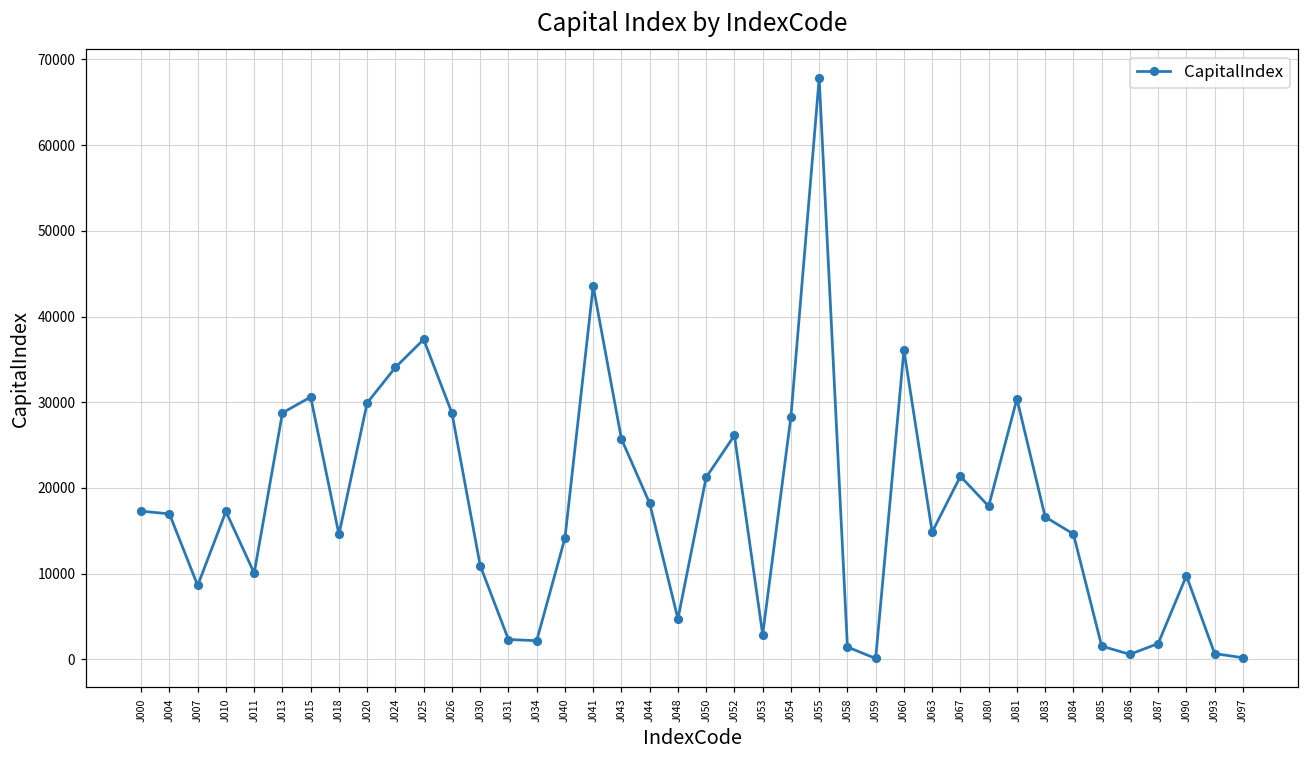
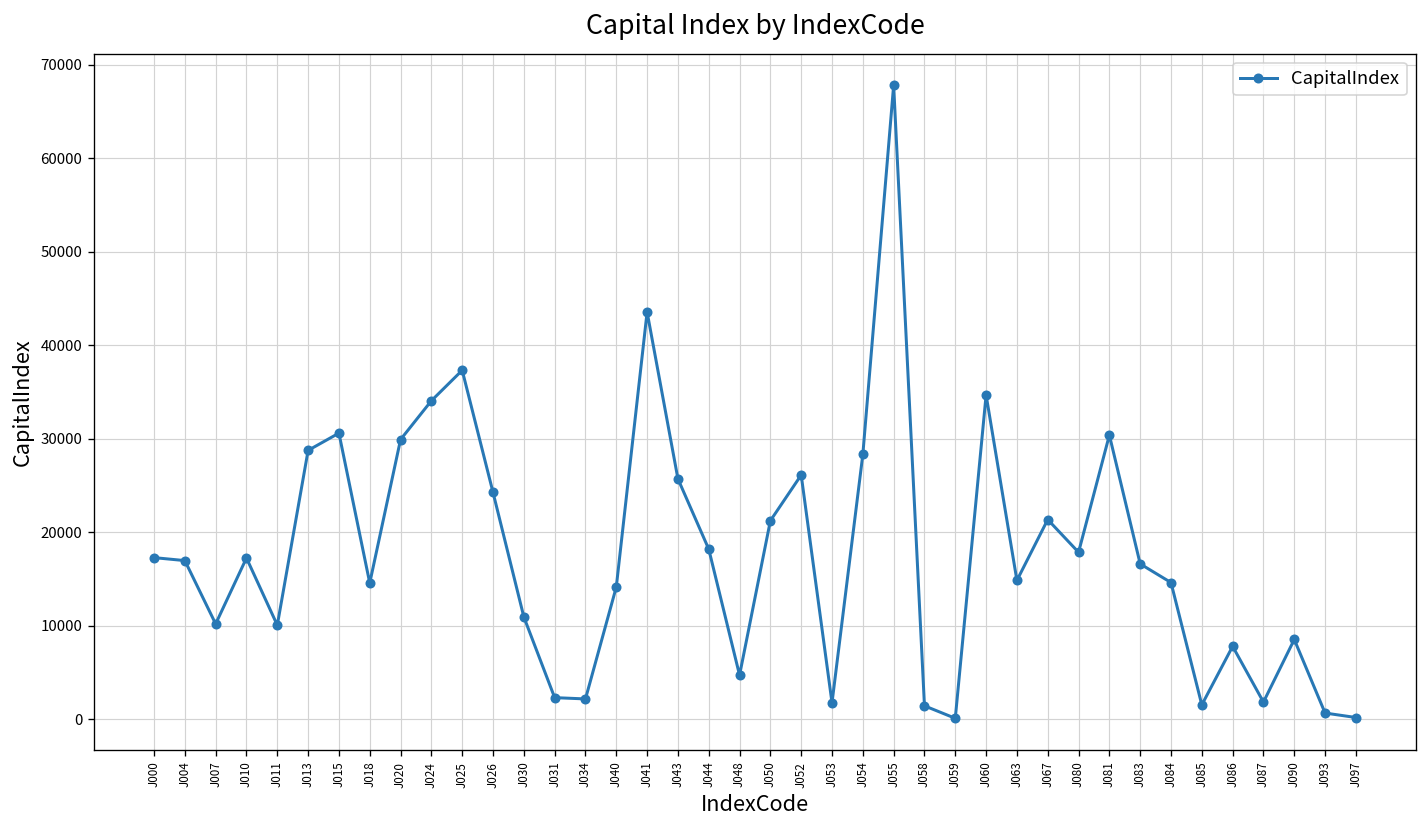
J007: 9000 -> 10000
J026: 29000 -> 24000
J053: 3000 -> 2000
J060: 36000 -> 35000
J086: 1000 -> 8000
J090: 10000 -> 9000
